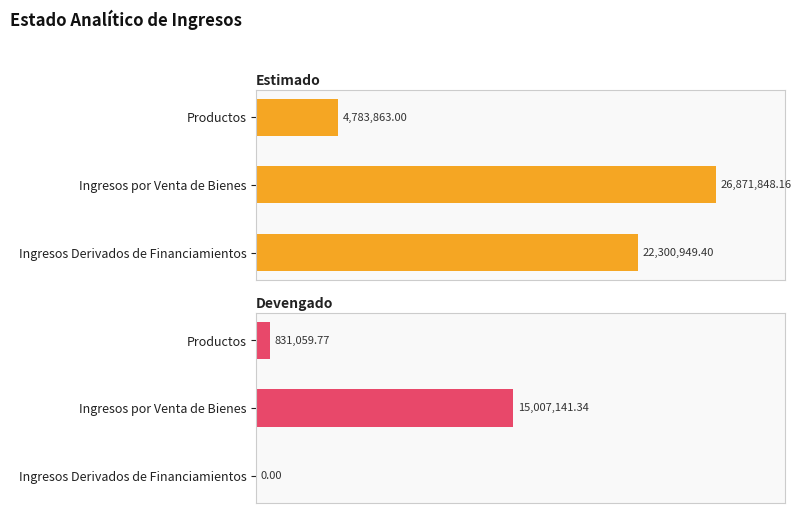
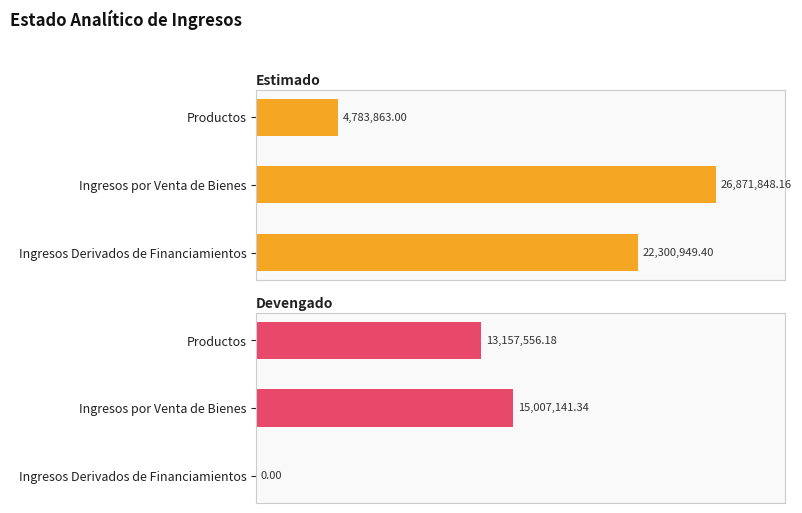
Devengado, Productos: 831,059.77 -> 13,157,556.18
